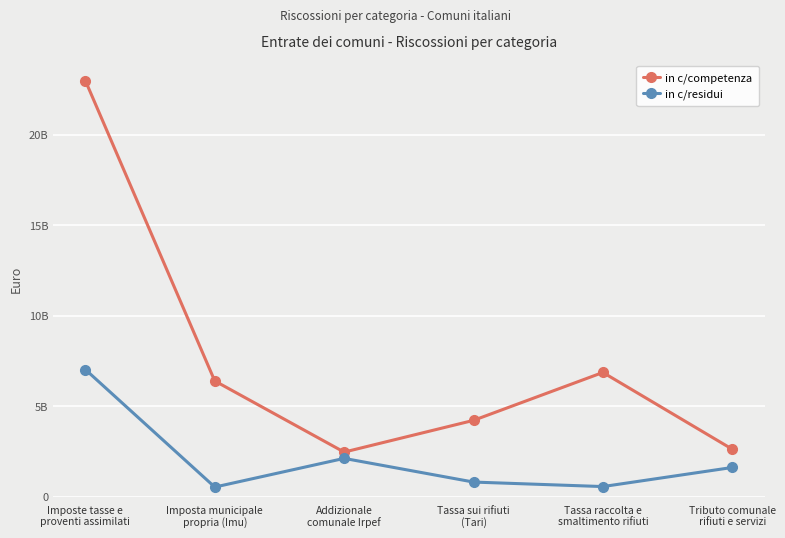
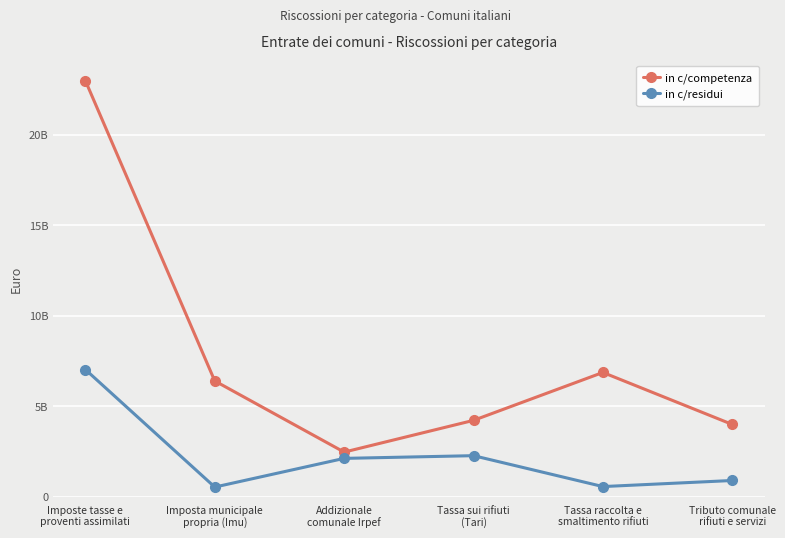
in c/residui, Tassa sui rifiuti (Tari): 800000000 -> 2300000000
in c/competenza, Tributo comunale rifiuti e servizi: 2600000000 -> 4000000000
in c/residui, Tributo comunale rifiuti e servizi: 1600000000 -> 900000000
